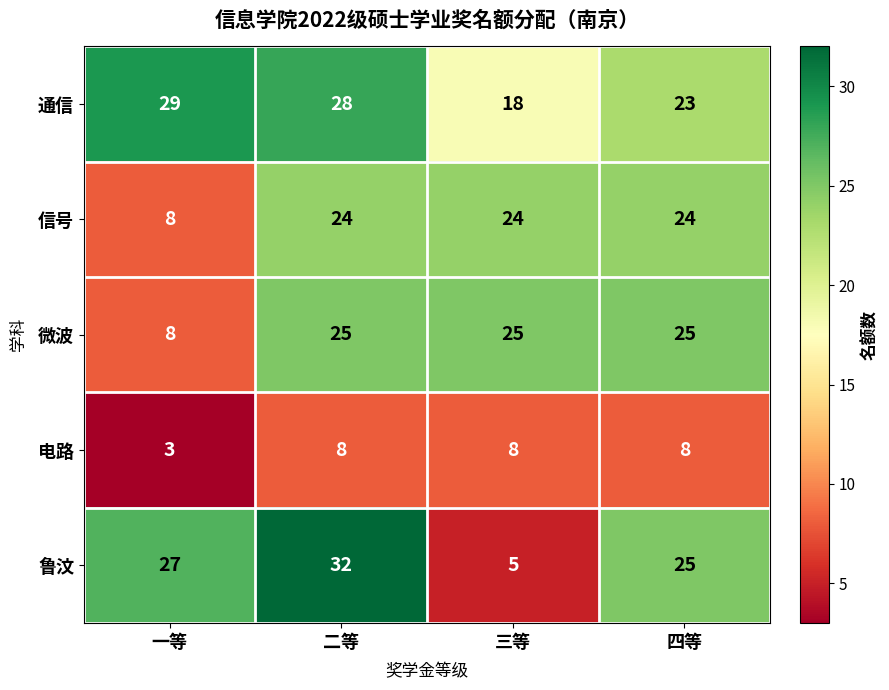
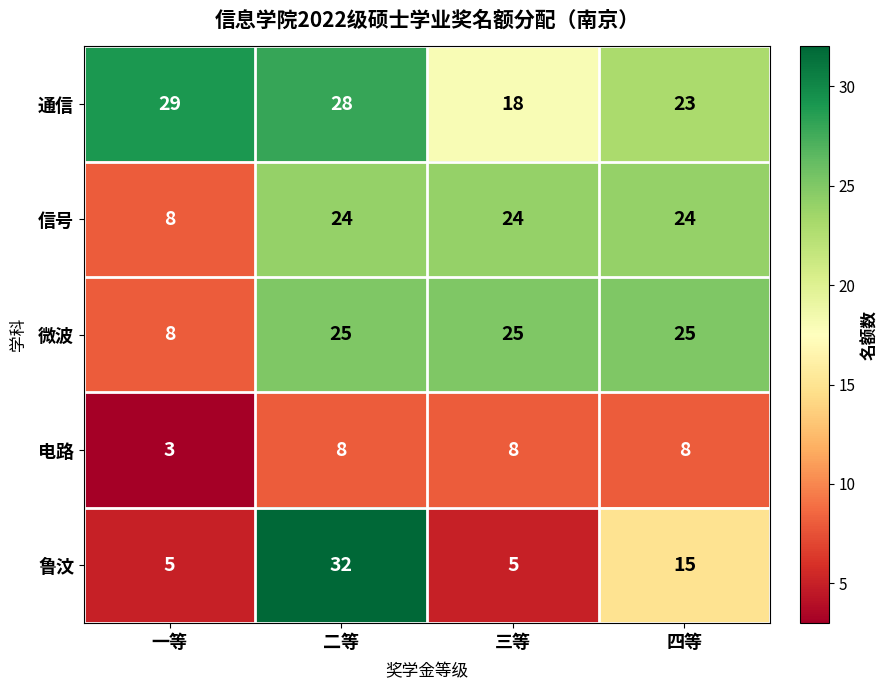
鲁汶, 一等: 27 -> 5
鲁汶, 四等: 25 -> 15
